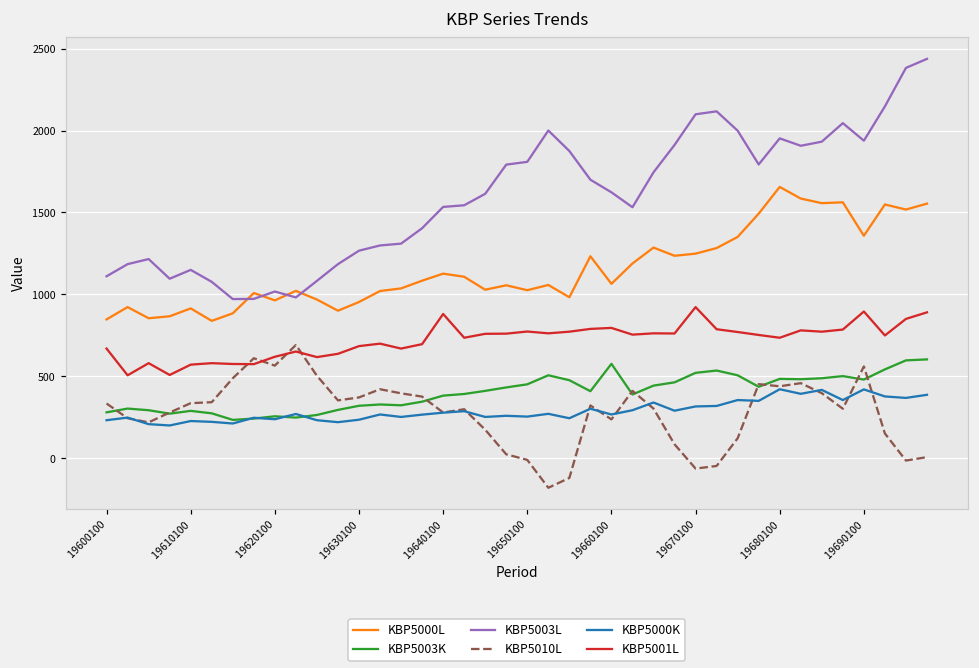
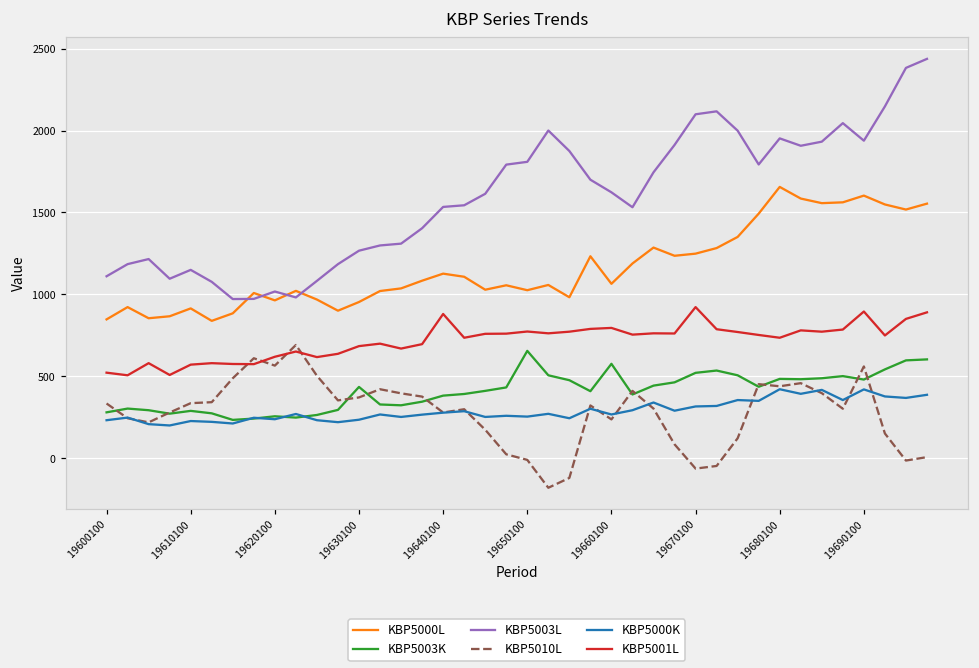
KBP5001L, 19600100: 670 -> 520
KBP5003K, 19630100: 320 -> 440
KBP5003K, 19650100: 450 -> 660
KBP5000L, 19690100: 1360 -> 1600
